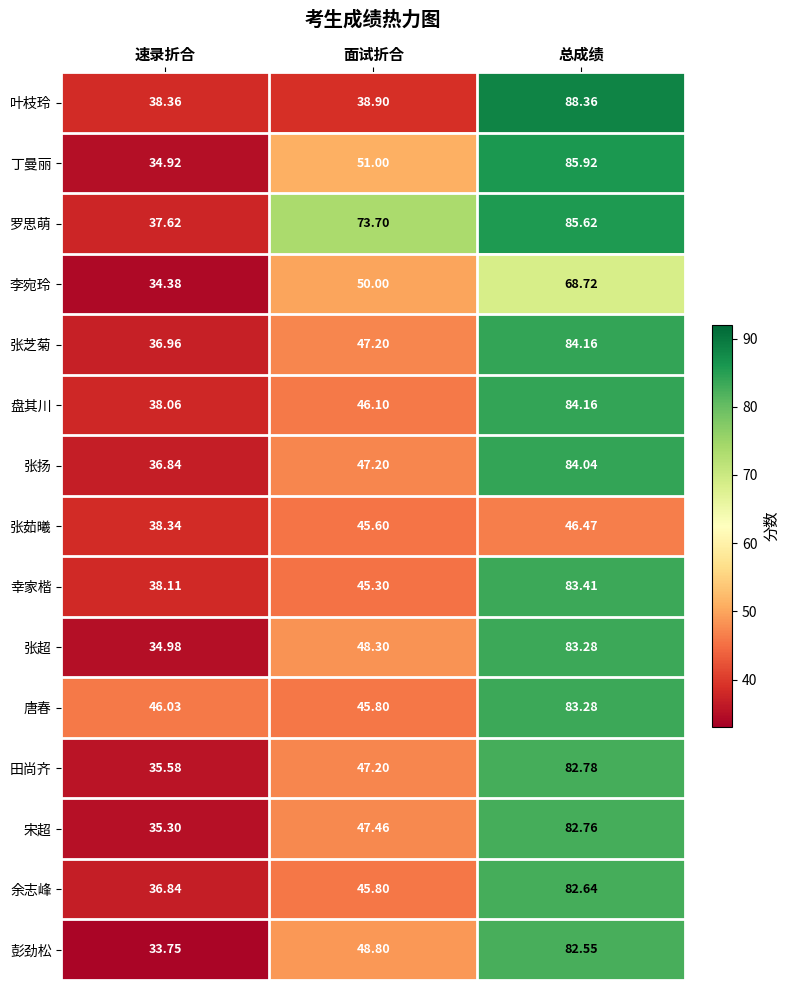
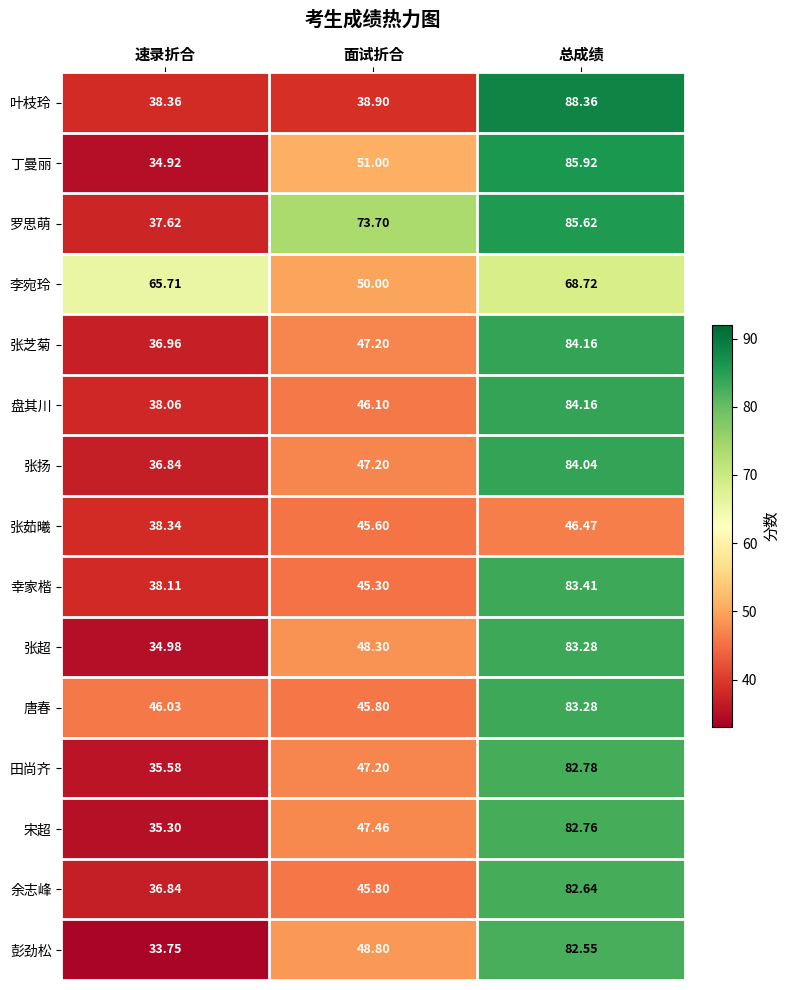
李宛玲, 速录折合: 34.38 -> 65.71
